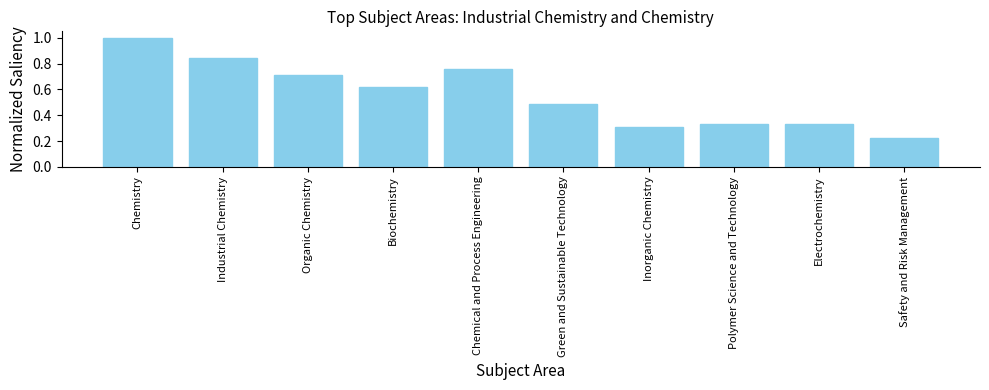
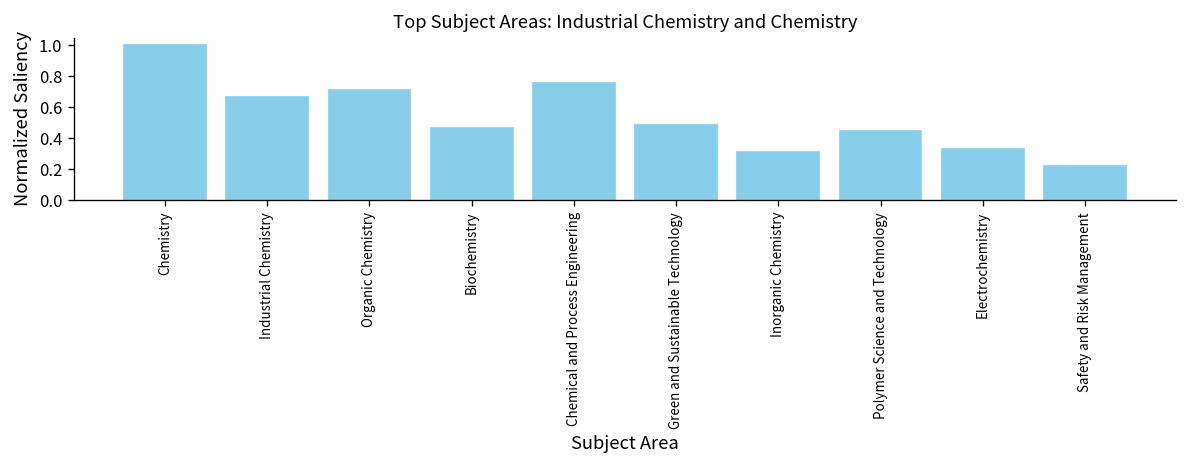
Industrial Chemistry: 0.84 -> 0.67
Biochemistry: 0.62 -> 0.47
Polymer Science and Technology: 0.33 -> 0.44
